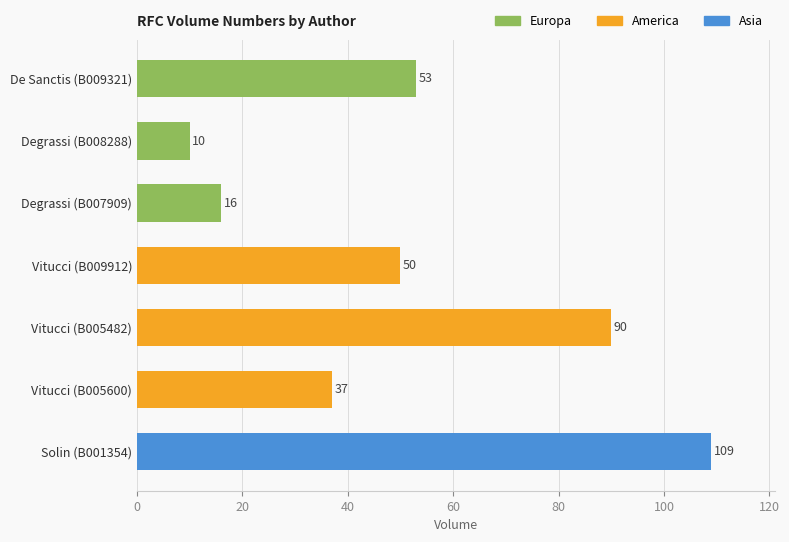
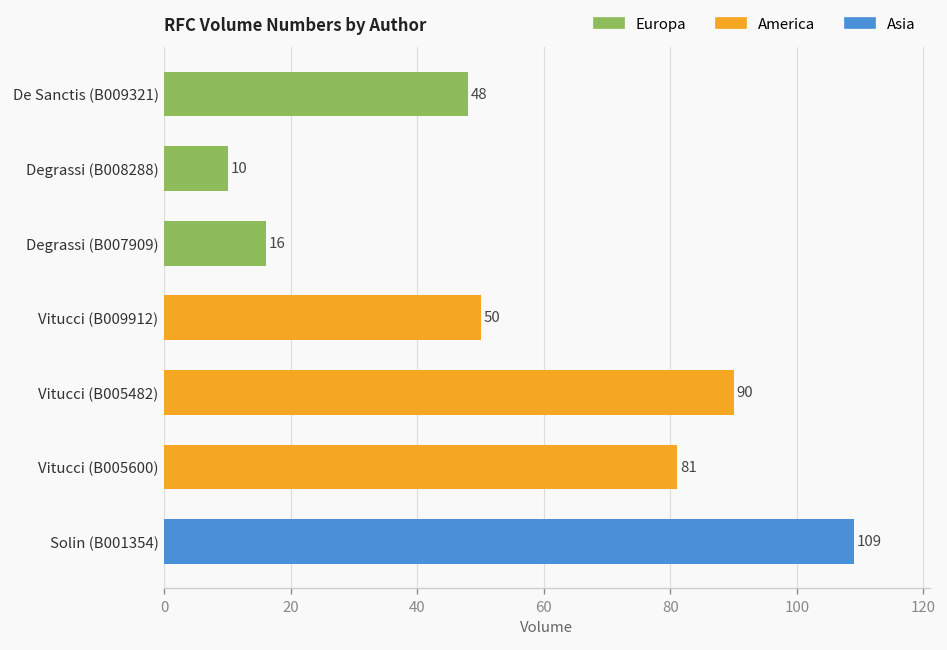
De Sanctis (B009321): 53 -> 48
Vitucci (B005600): 37 -> 81
